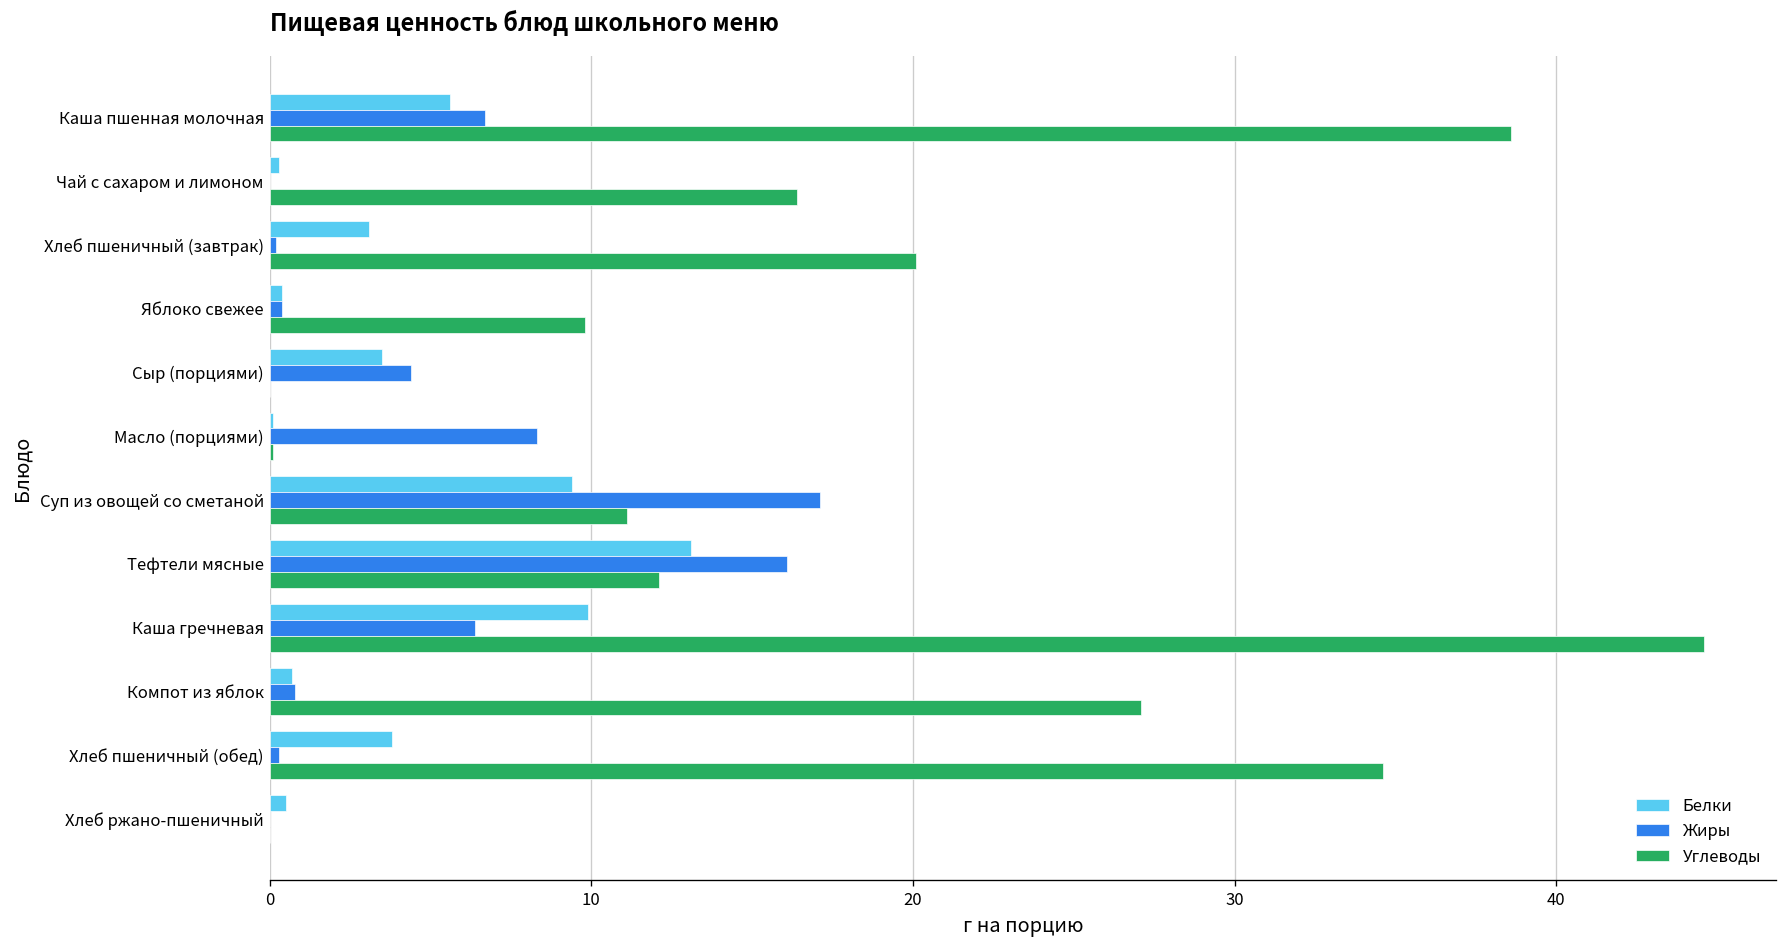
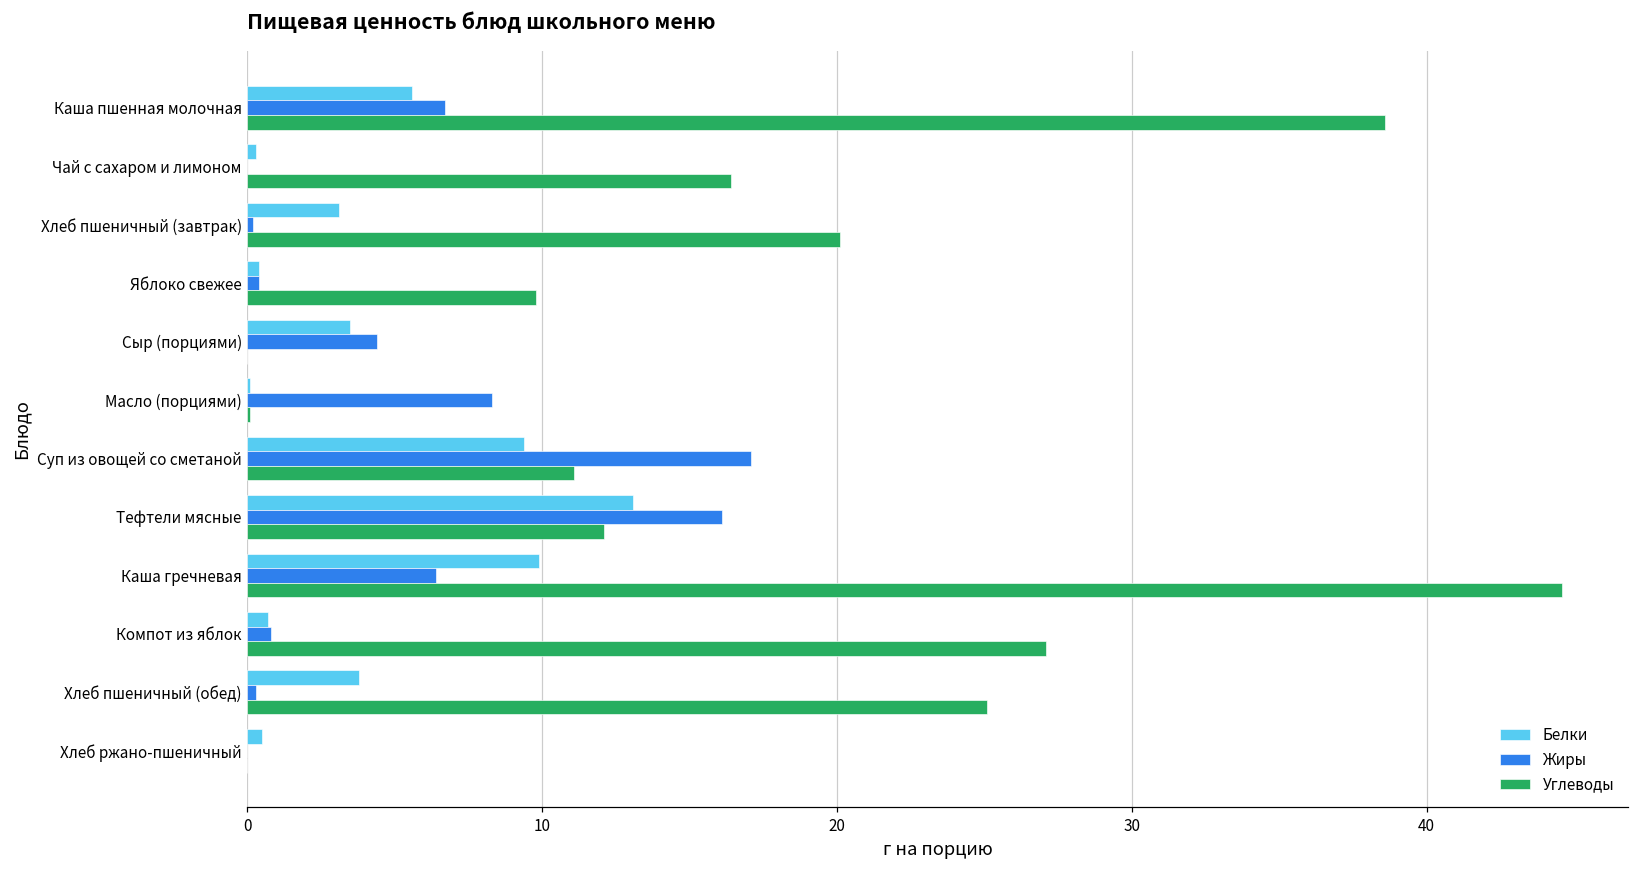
Углеводы, Хлеб пшеничный (обед): 34.6 -> 25.1
